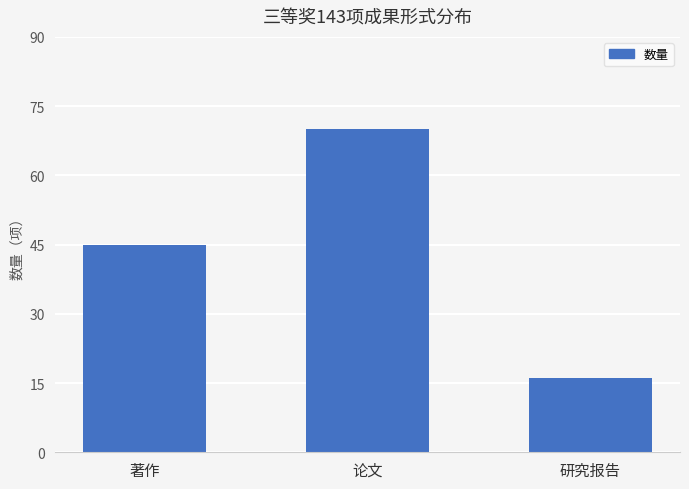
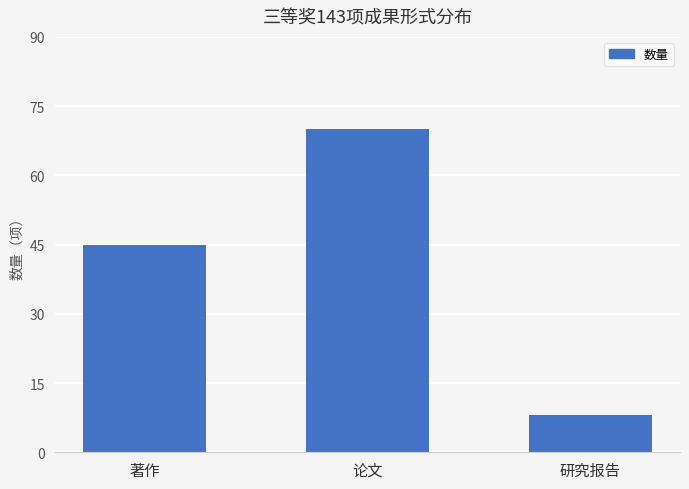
研究报告: 16 -> 8
